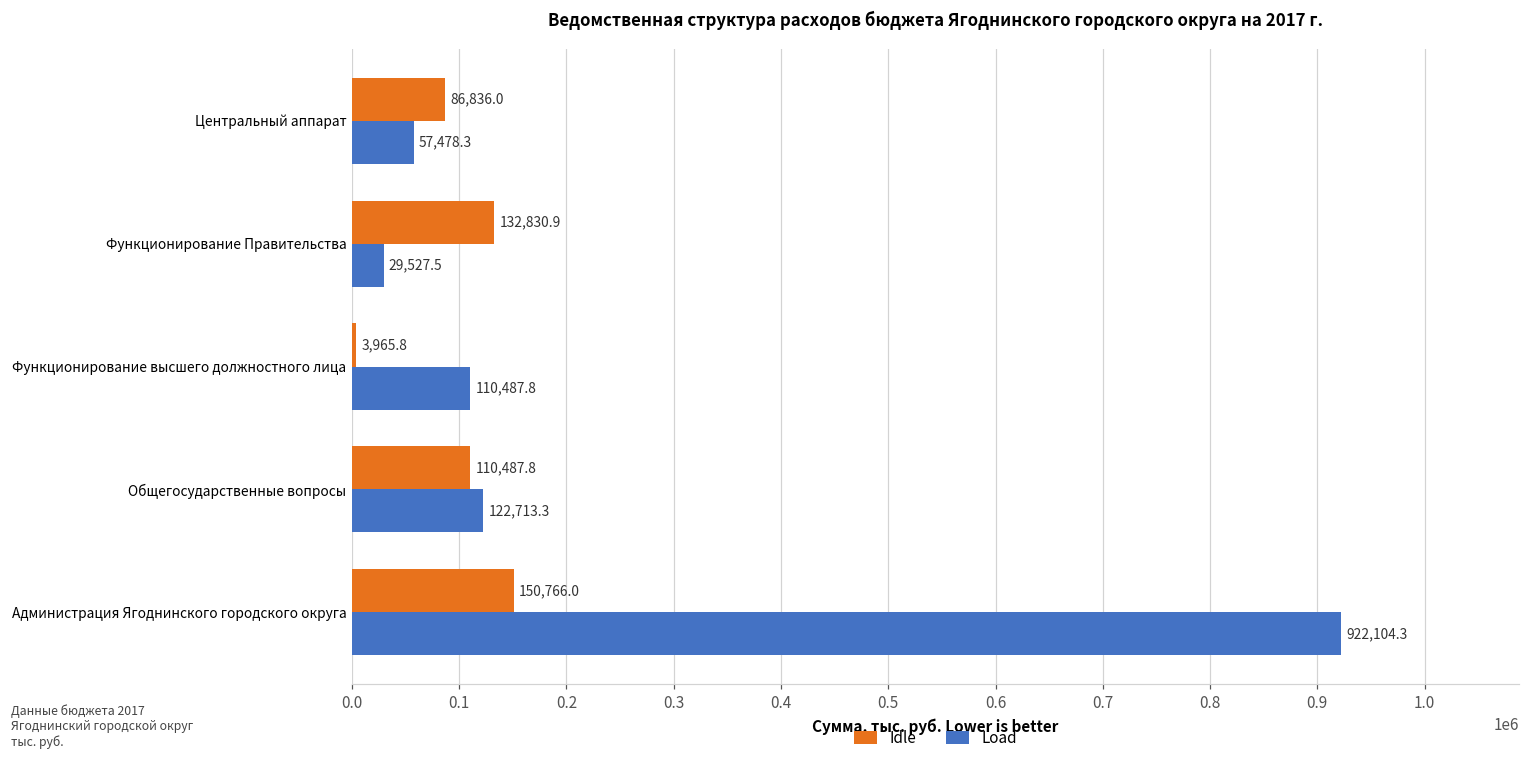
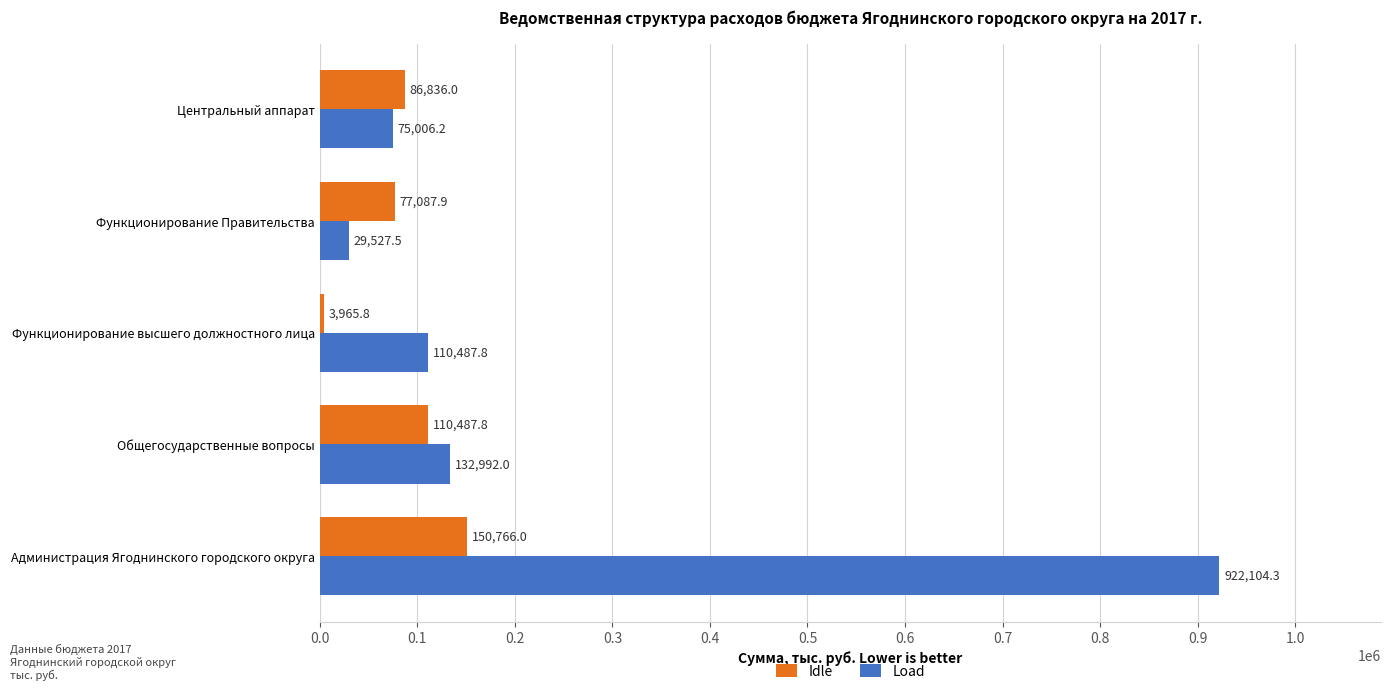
Load, Центральный аппарат: 57,478.3 -> 75,006.2
Idle, Функционирование Правительства: 132,830.9 -> 77,087.9
Load, Общегосударственные вопросы: 122,713.3 -> 132,992.0
